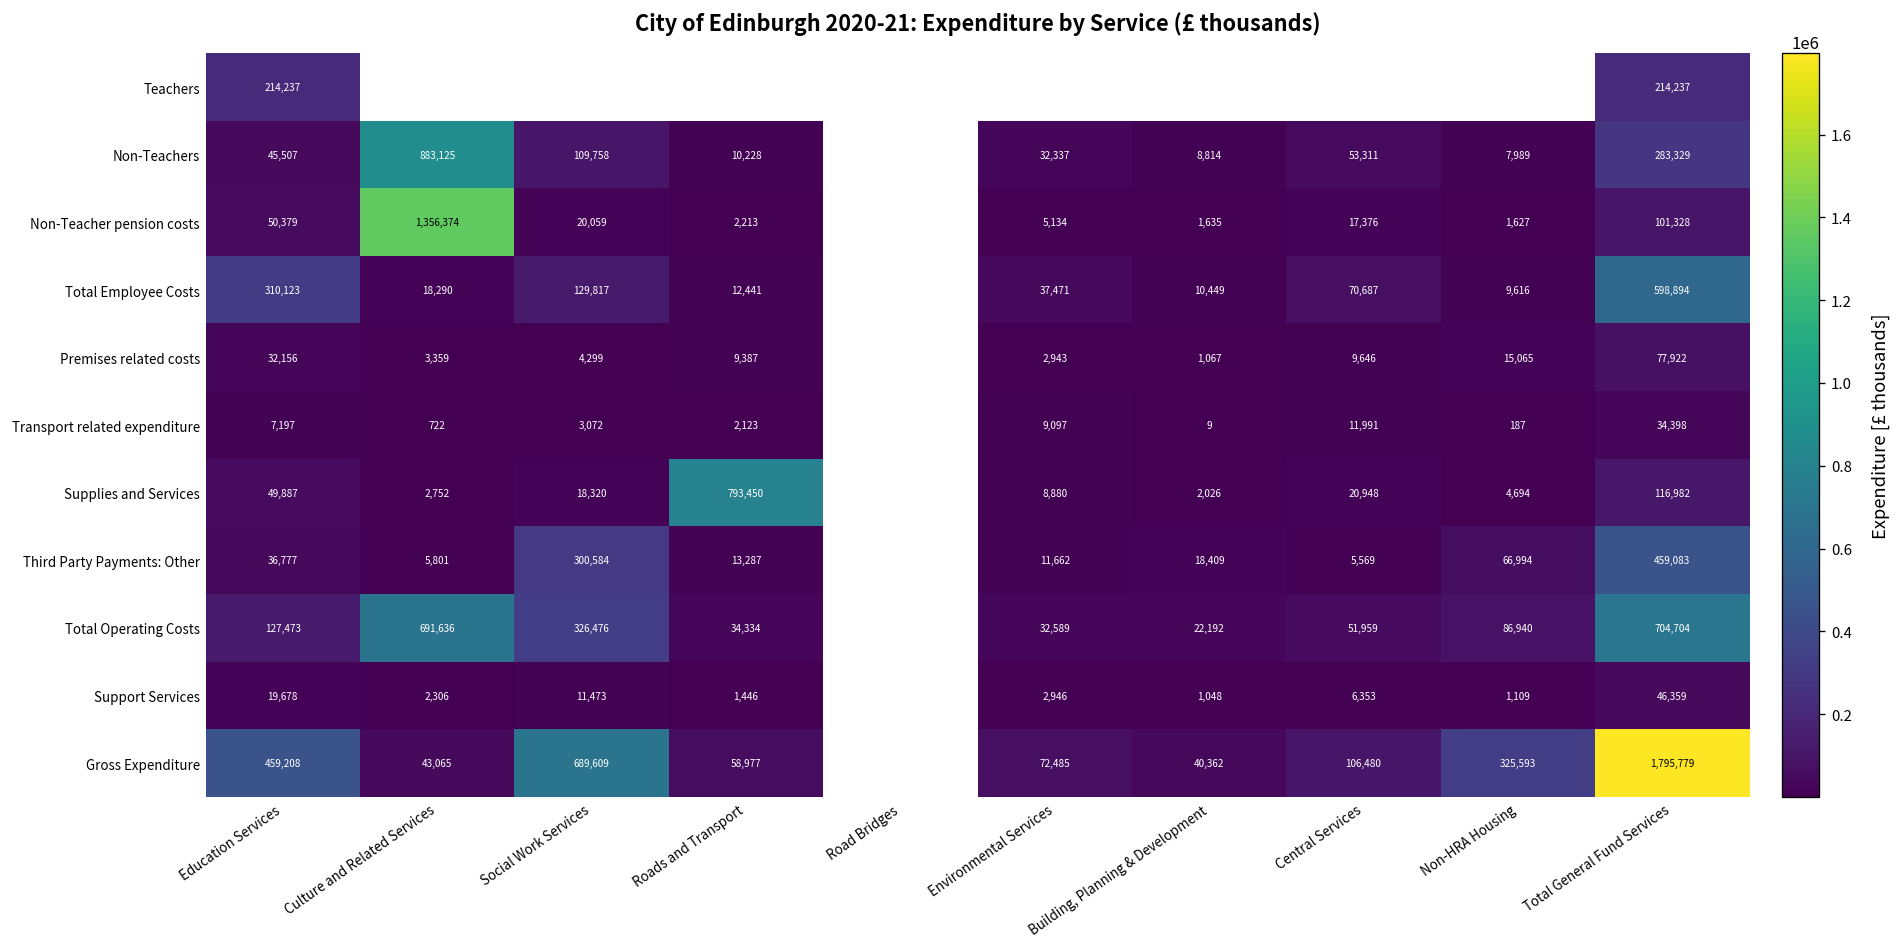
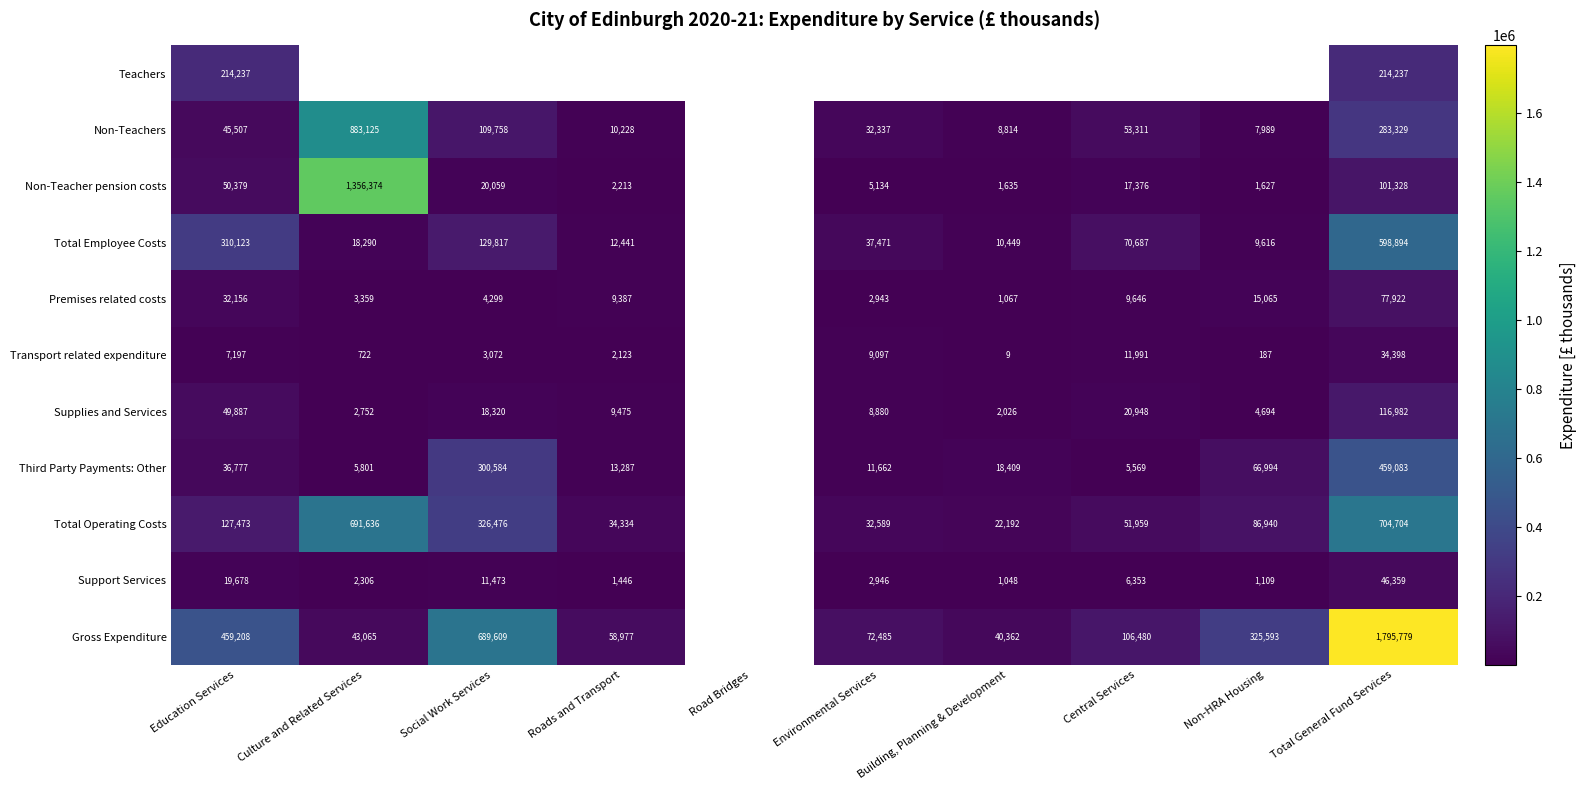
Supplies and Services, Roads and Transport: 793,450 -> 9,475
